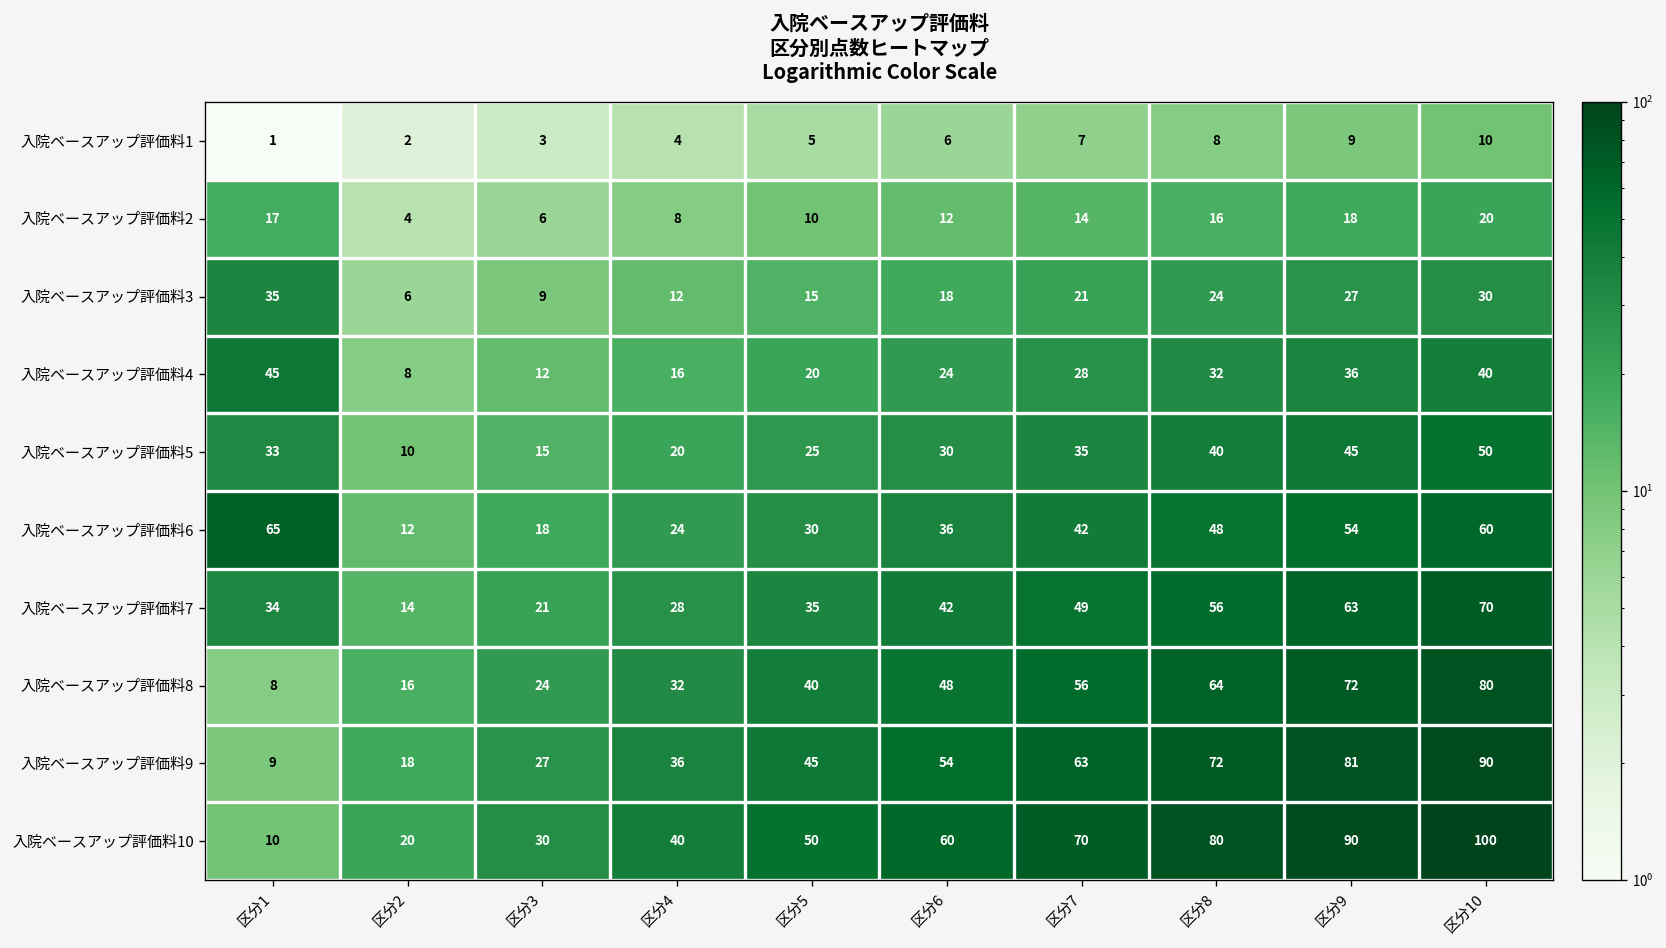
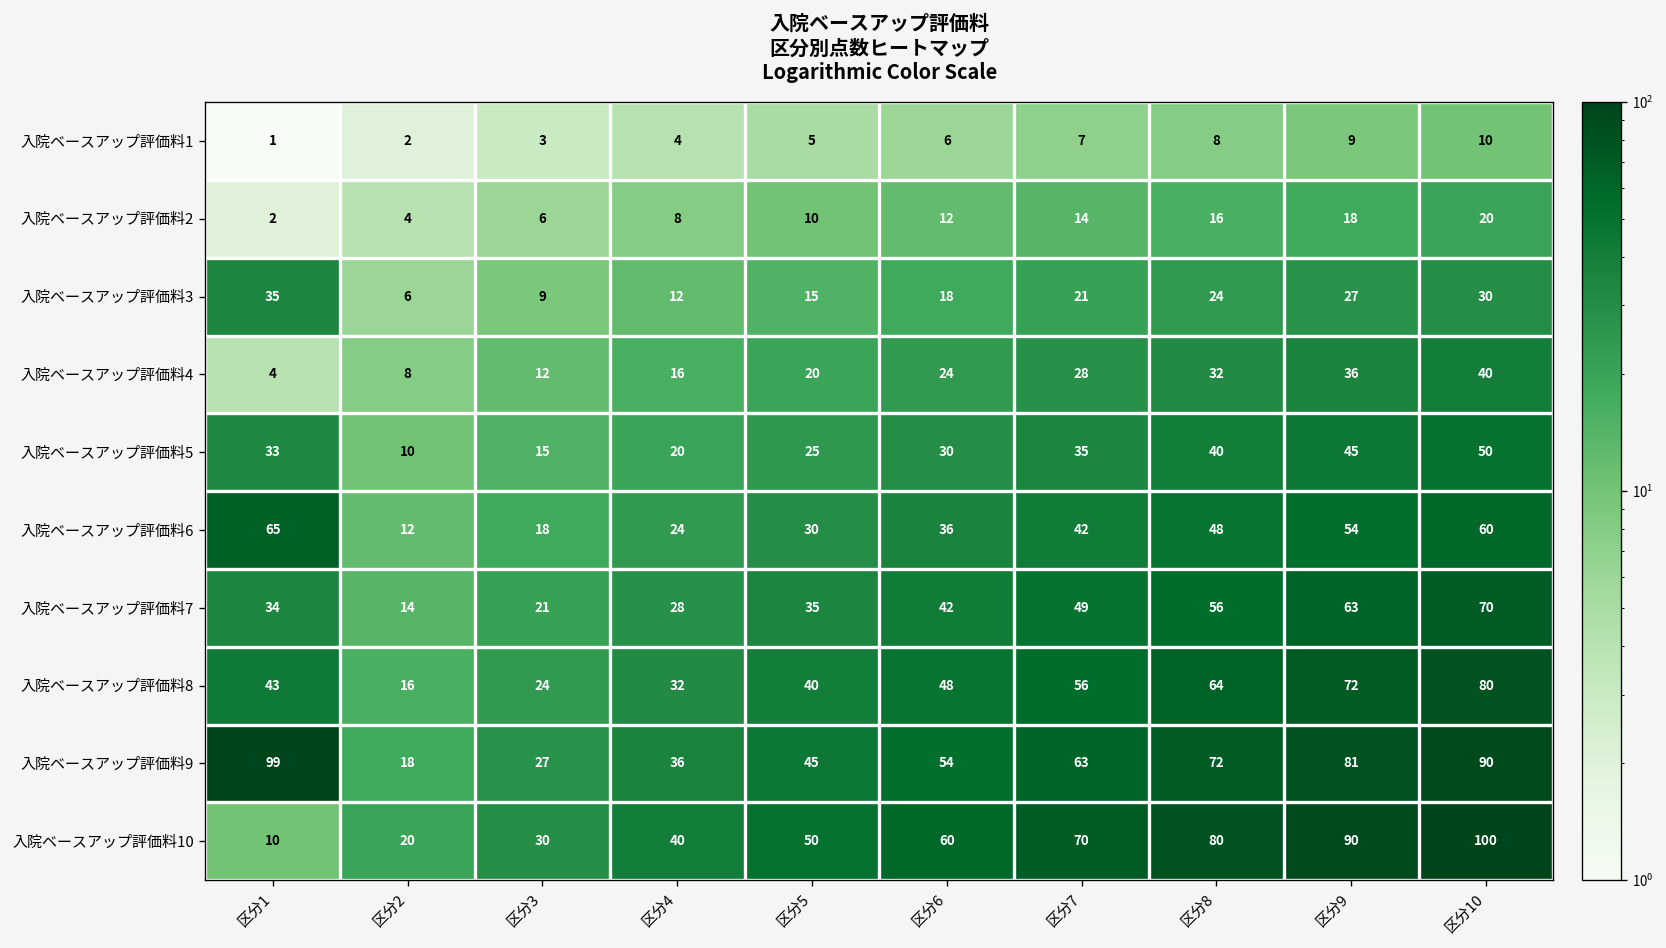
入院ベースアップ評価料2, 区分1: 17 -> 2
入院ベースアップ評価料4, 区分1: 45 -> 4
入院ベースアップ評価料8, 区分1: 8 -> 43
入院ベースアップ評価料9, 区分1: 9 -> 99
